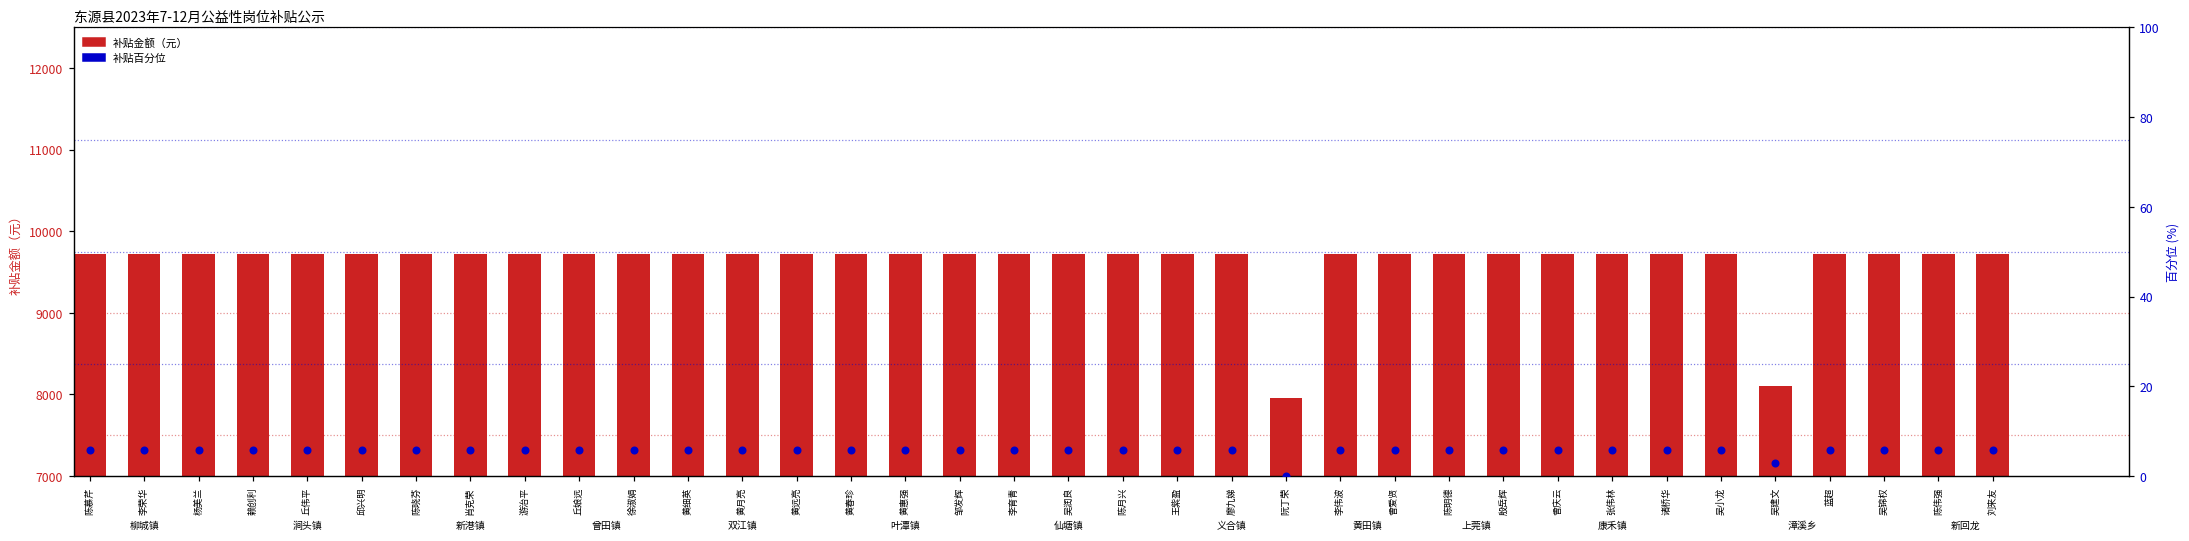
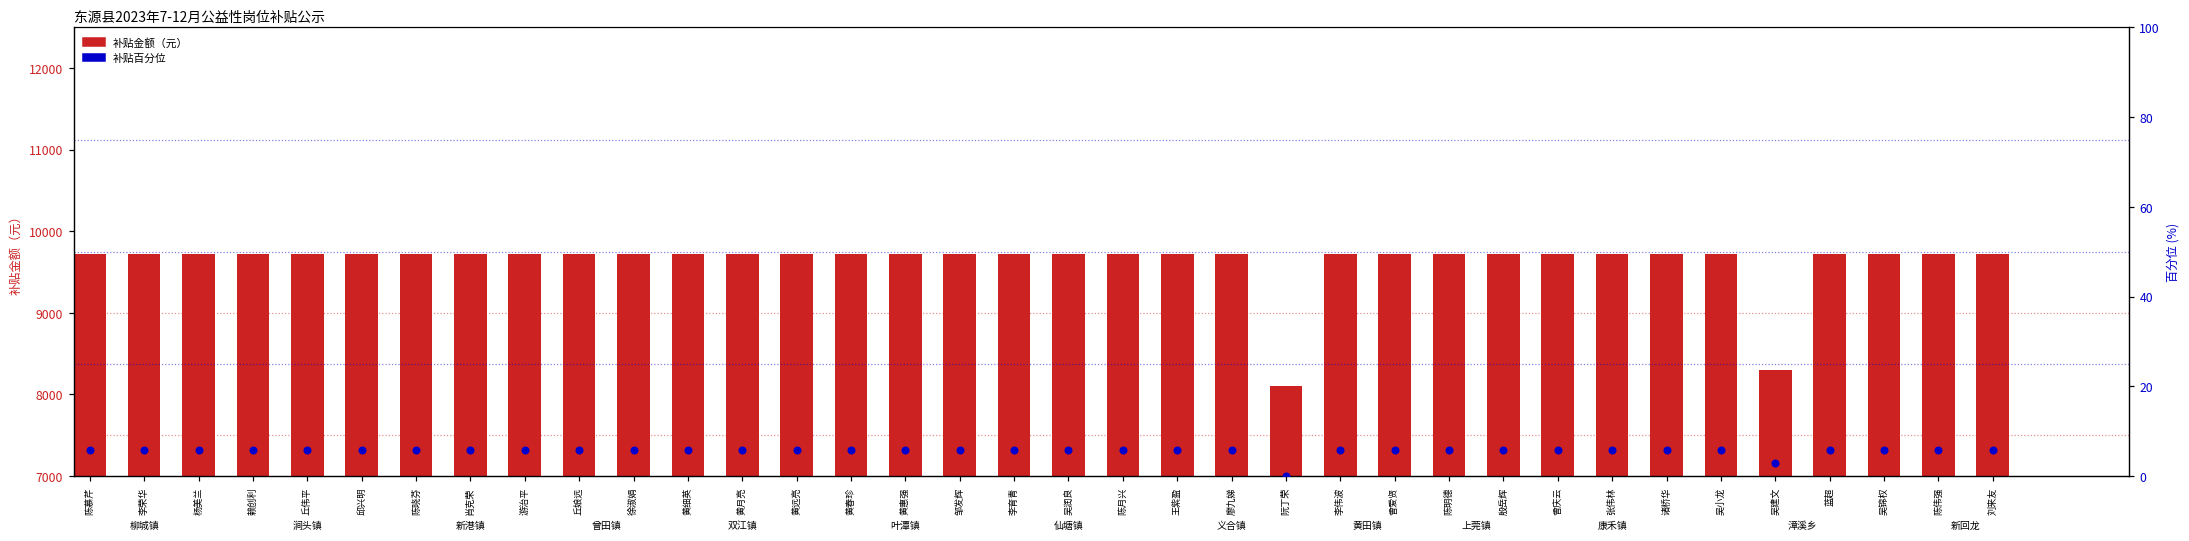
补贴金额（元）, 阮丁荣: 8000 -> 8100
补贴金额（元）, 吴建文: 8100 -> 8300
